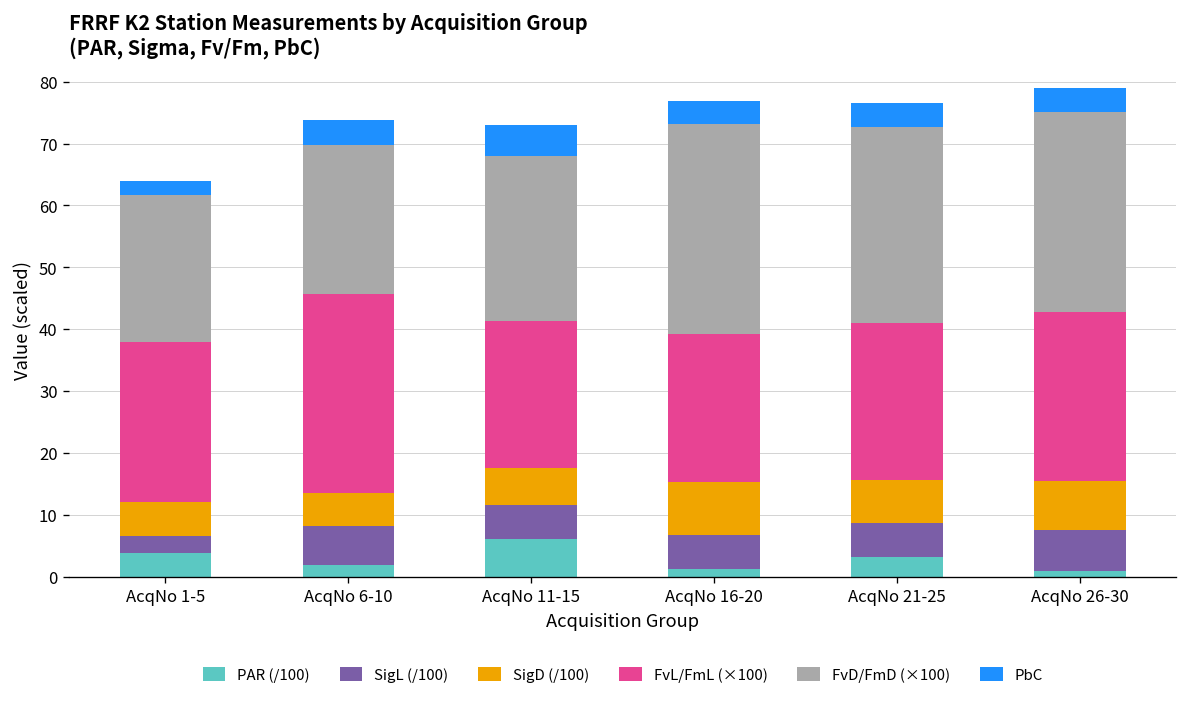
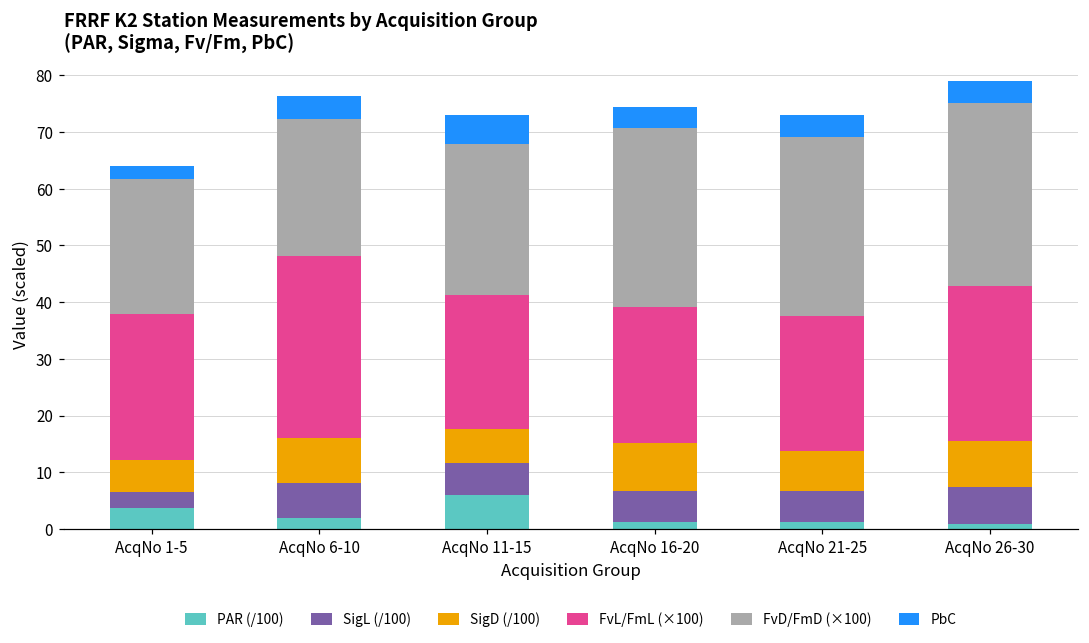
SigD (/100), AcqNo 6-10: 5 -> 8
FvD/FmD (×100), AcqNo 16-20: 34 -> 32
PAR (/100), AcqNo 21-25: 3 -> 1
FvL/FmL (×100), AcqNo 21-25: 25 -> 24
